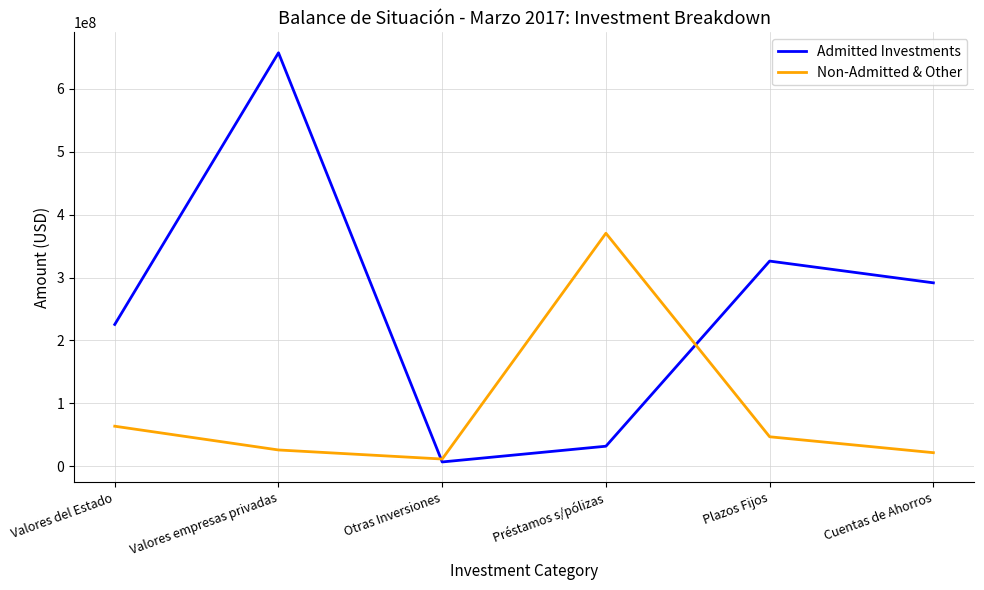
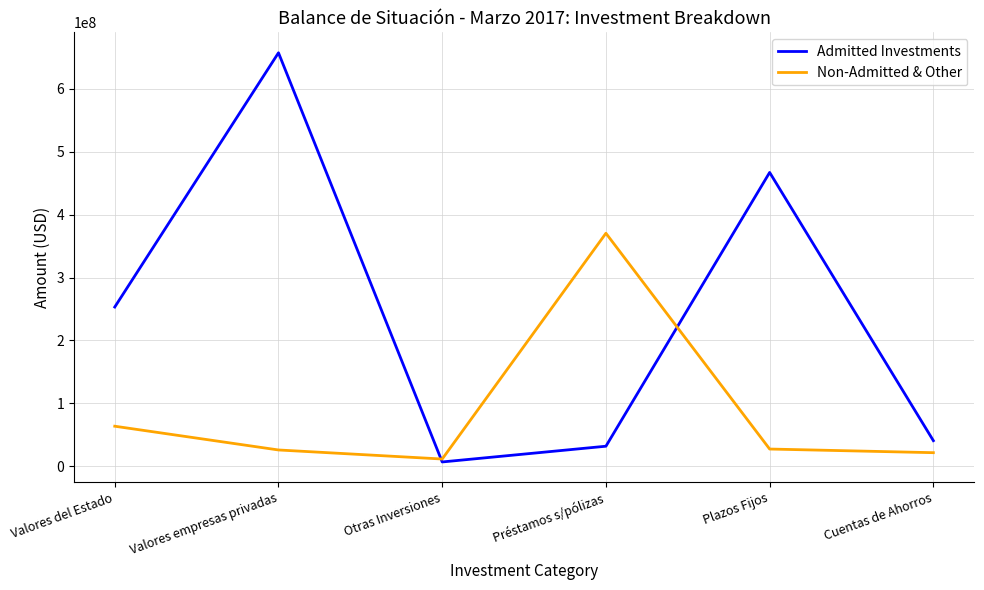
Admitted Investments, Valores del Estado: 230000000 -> 250000000
Admitted Investments, Plazos Fijos: 330000000 -> 470000000
Non-Admitted & Other, Plazos Fijos: 50000000 -> 30000000
Admitted Investments, Cuentas de Ahorros: 290000000 -> 40000000
